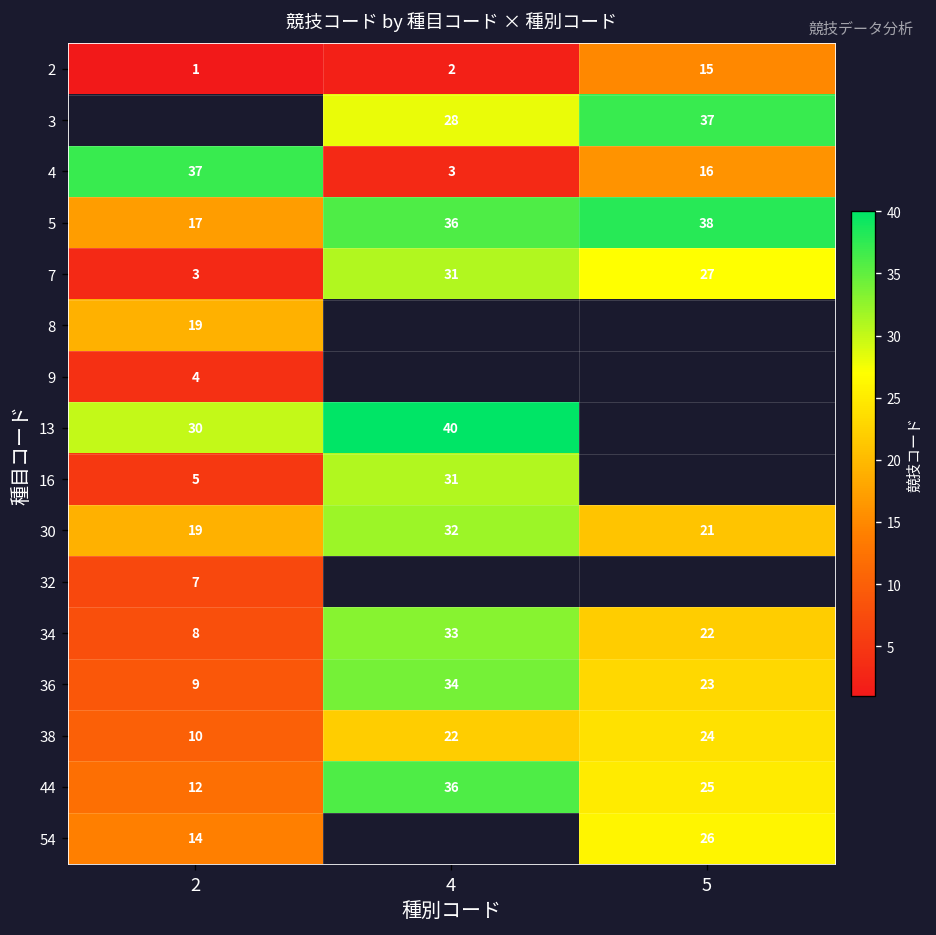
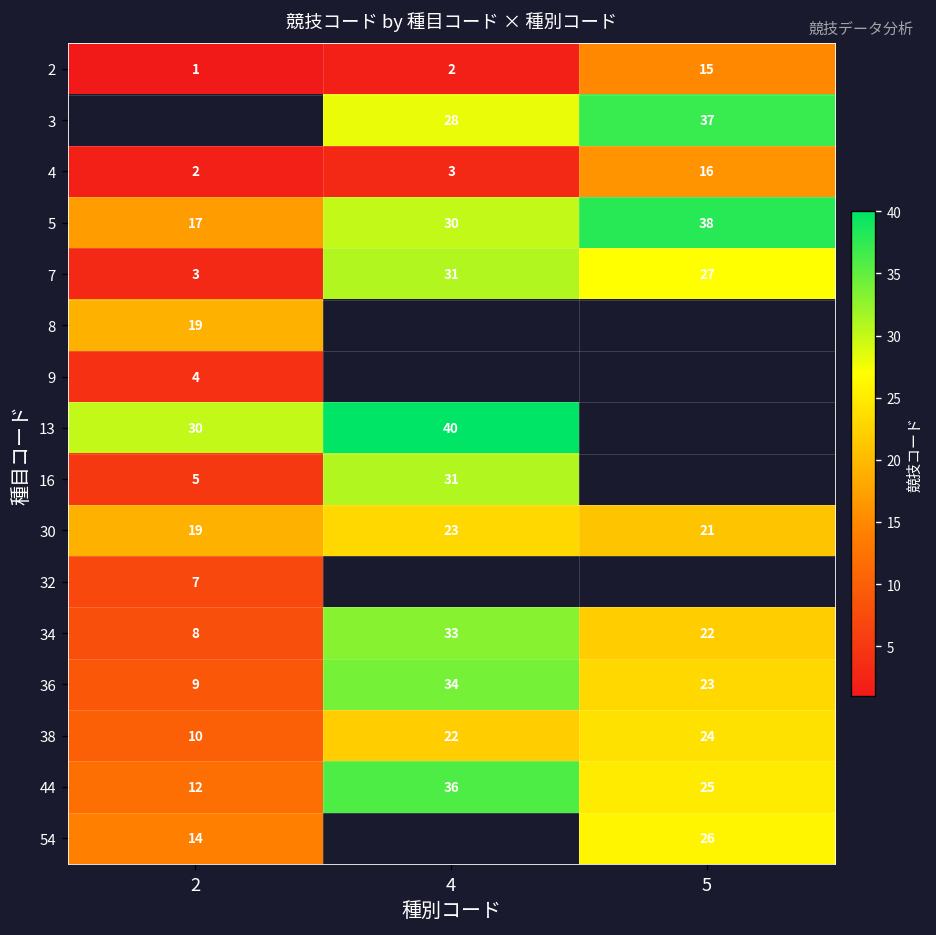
4, 2: 37 -> 2
5, 4: 36 -> 30
30, 4: 32 -> 23
